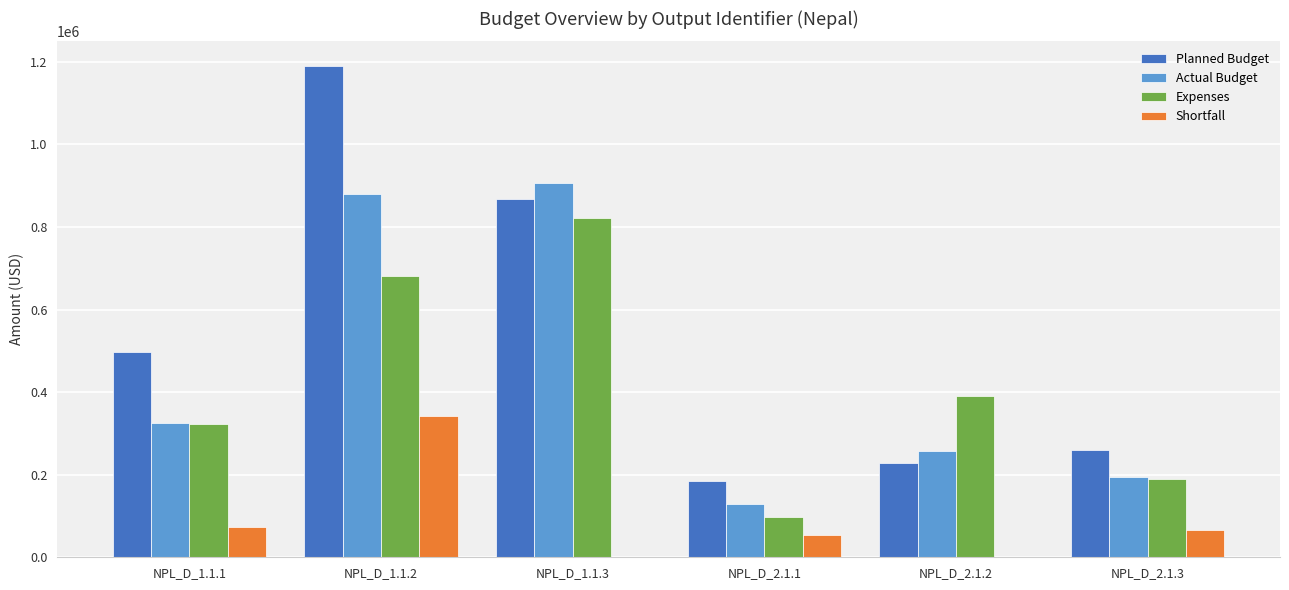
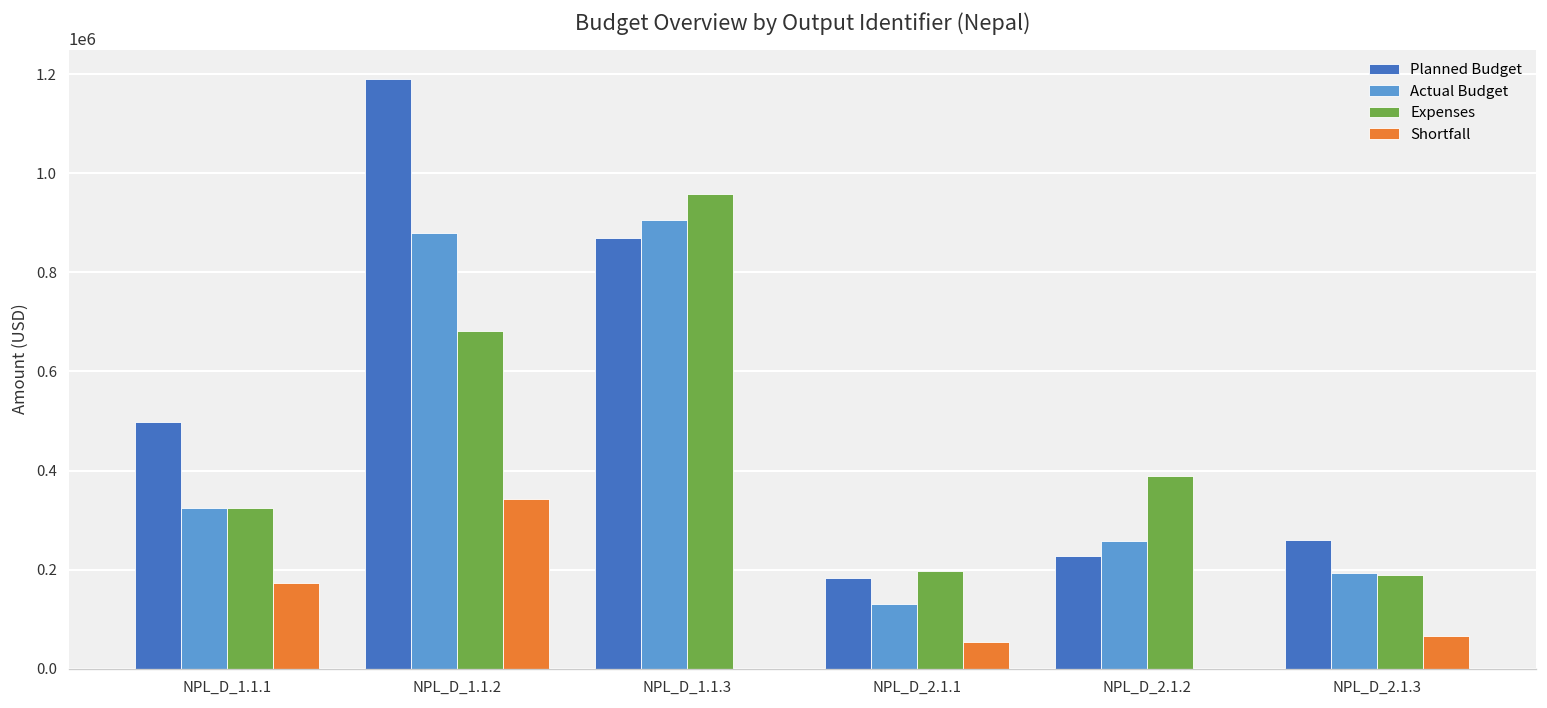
Shortfall, NPL_D_1.1.1: 70000 -> 170000
Expenses, NPL_D_1.1.3: 820000 -> 960000
Expenses, NPL_D_2.1.1: 100000 -> 200000
